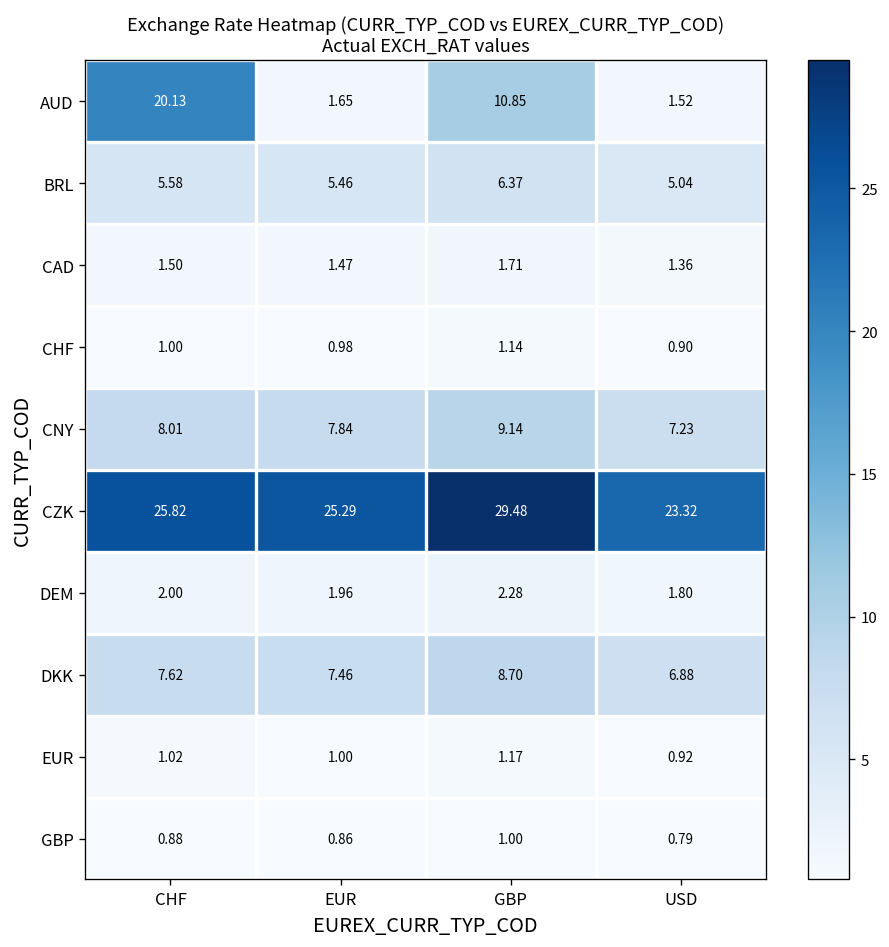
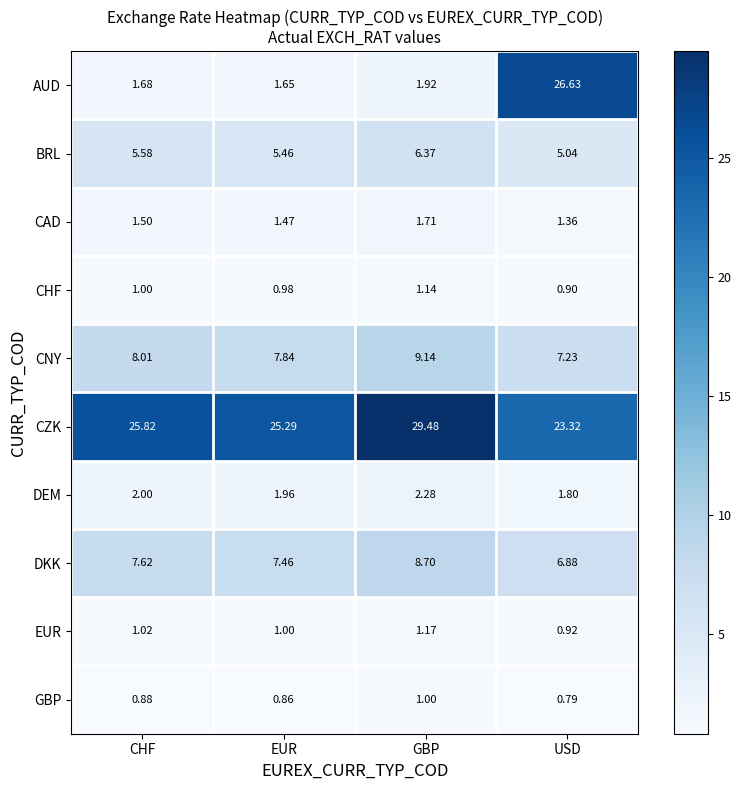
AUD, CHF: 20.13 -> 1.68
AUD, GBP: 10.85 -> 1.92
AUD, USD: 1.52 -> 26.63
